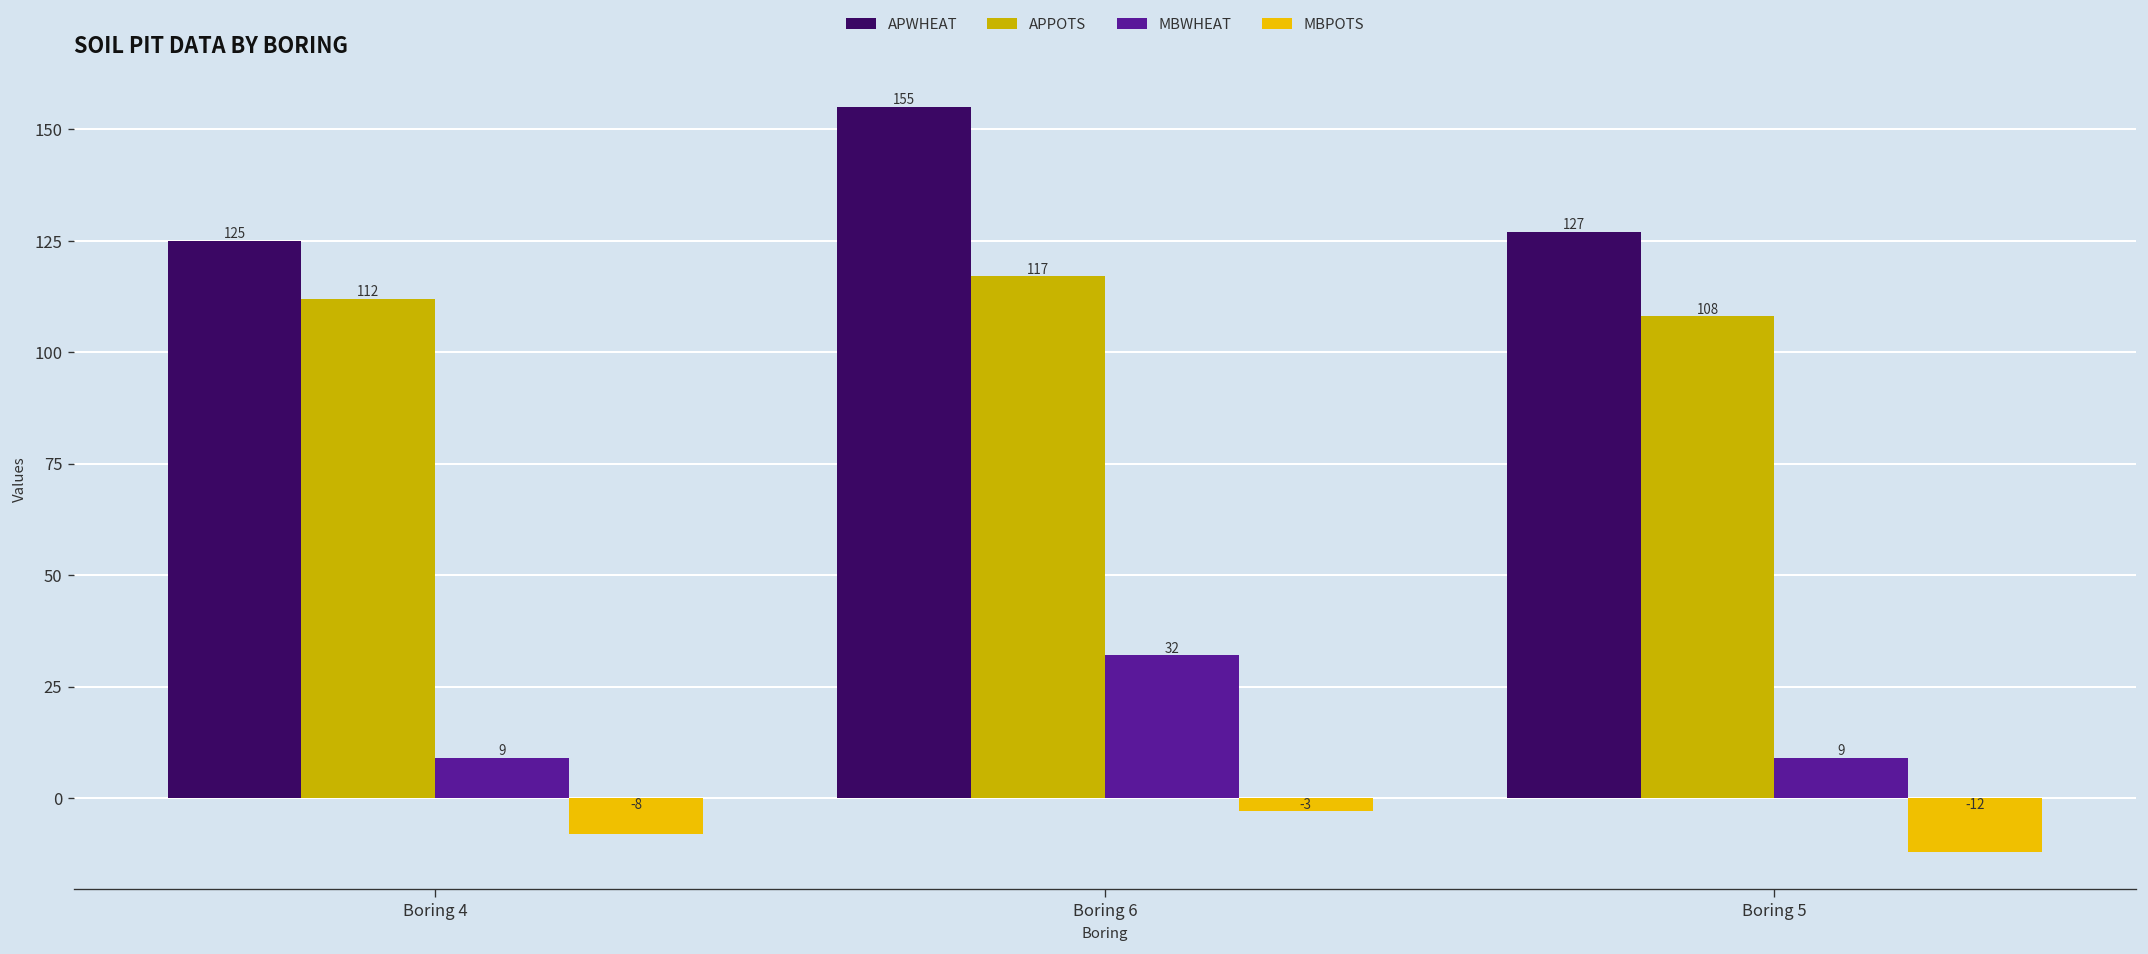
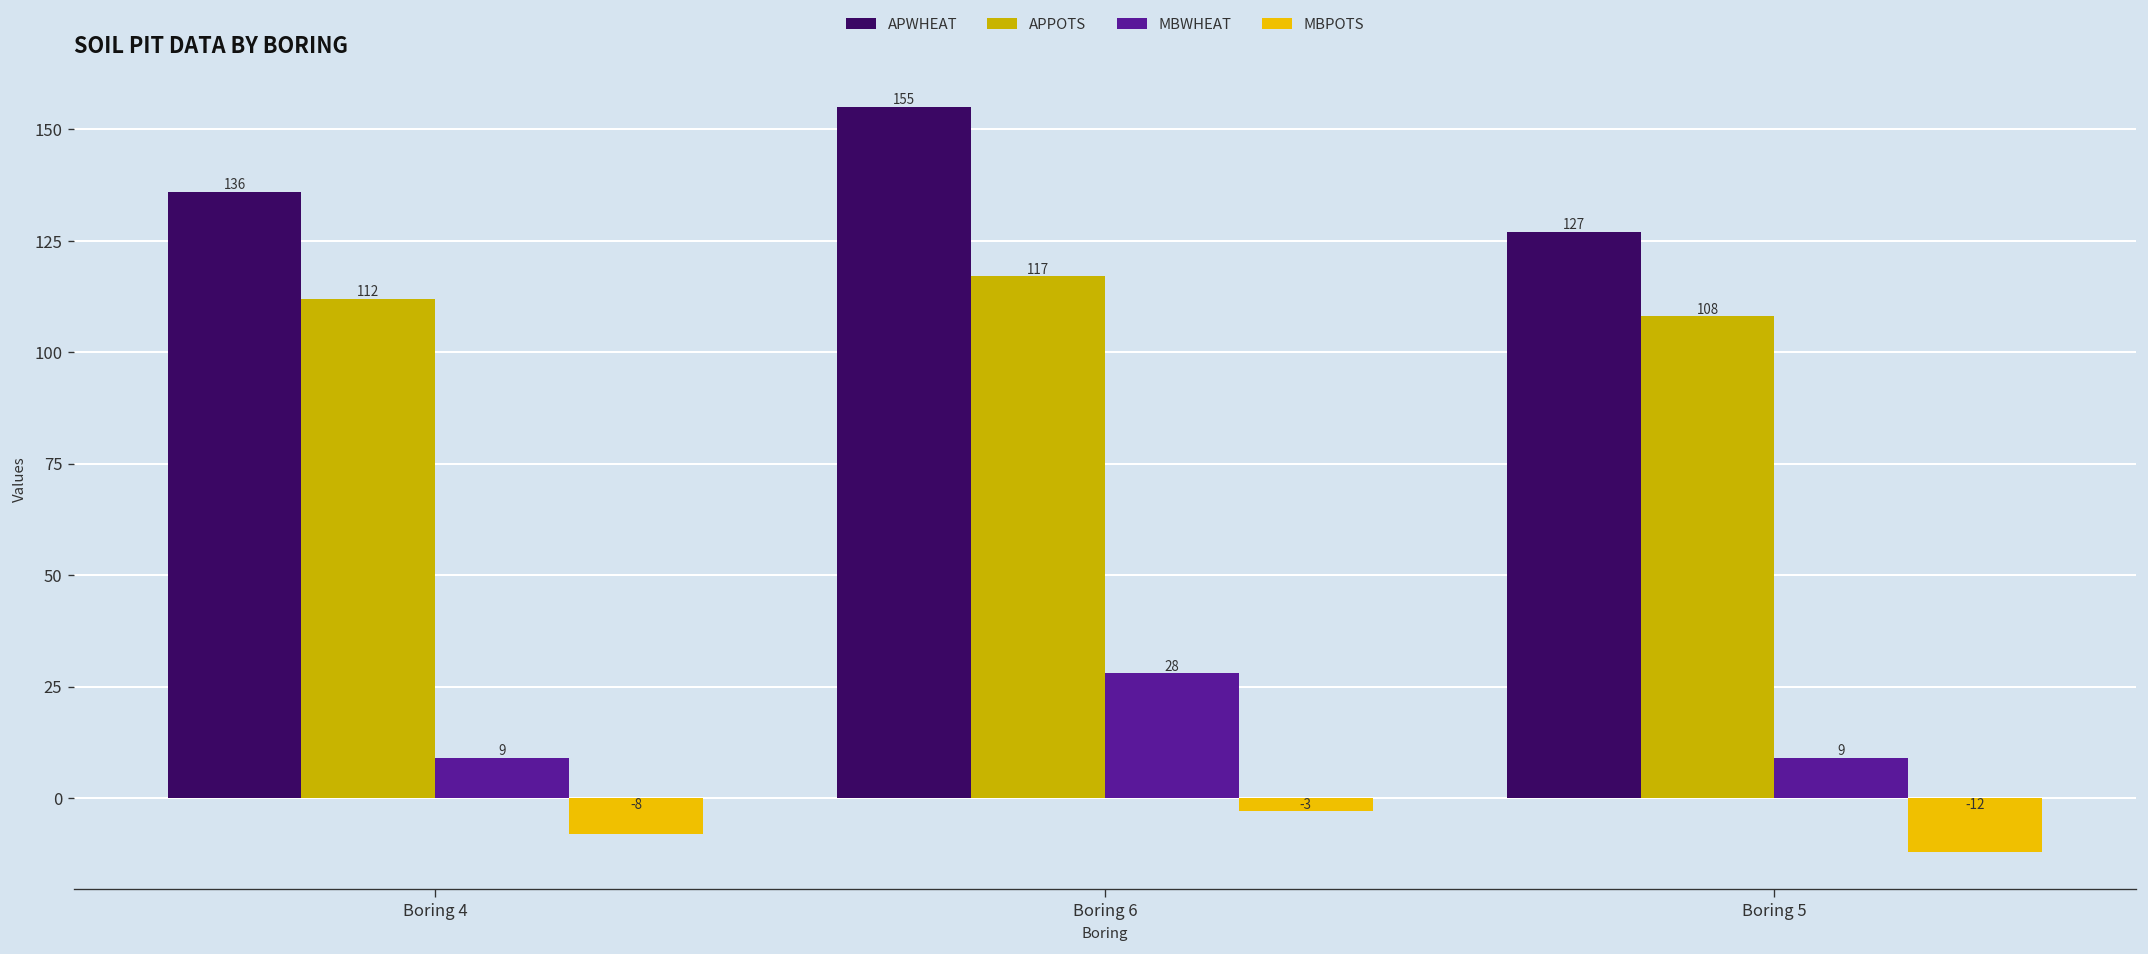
APWHEAT, Boring 4: 125 -> 136
MBWHEAT, Boring 6: 32 -> 28
